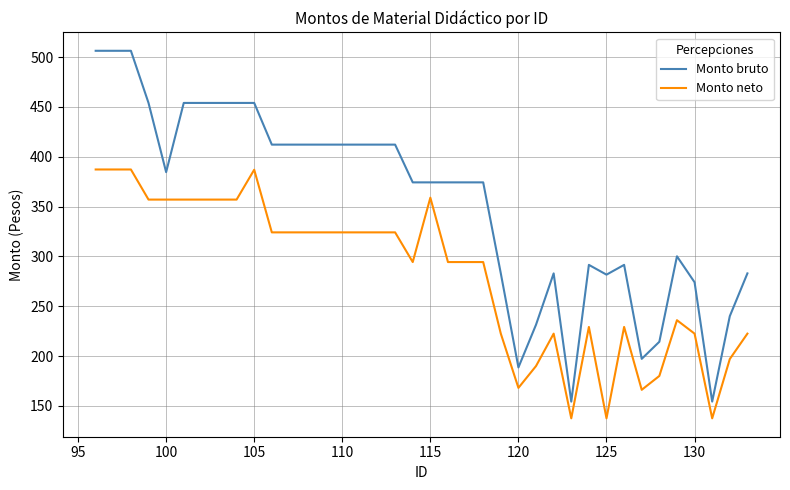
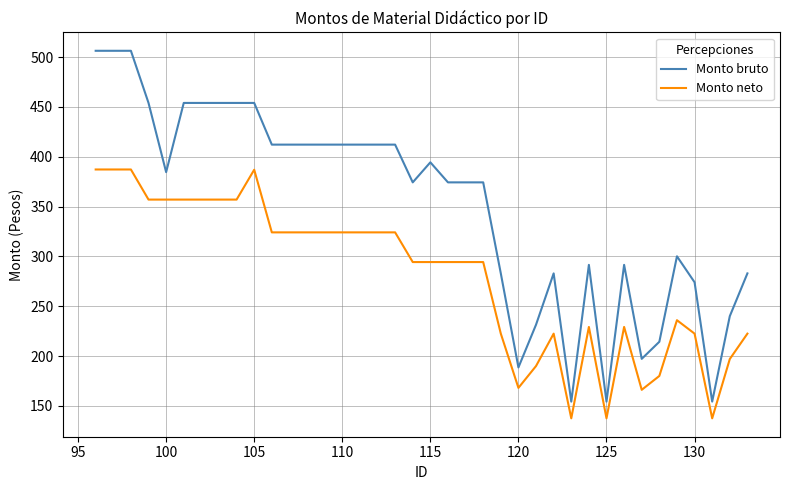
Monto bruto, 115: 370 -> 390
Monto neto, 115: 360 -> 290
Monto bruto, 125: 280 -> 150
